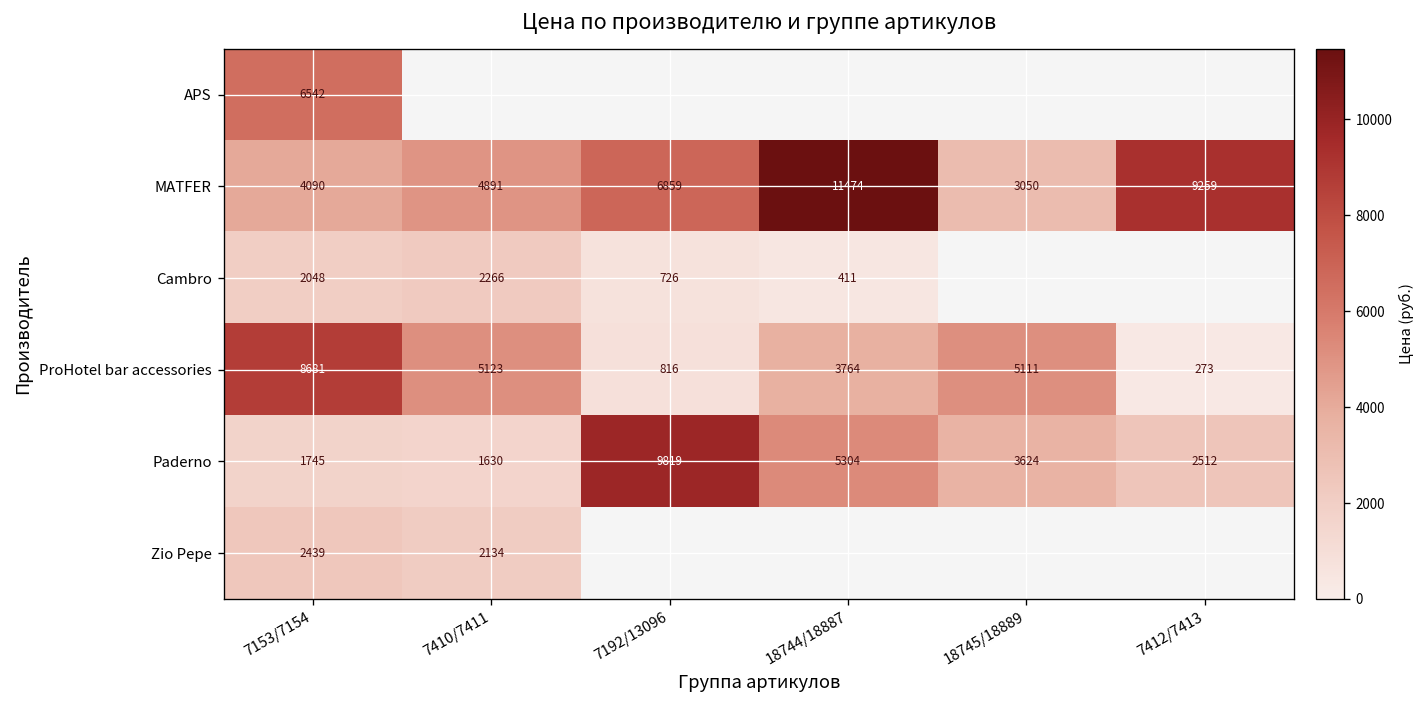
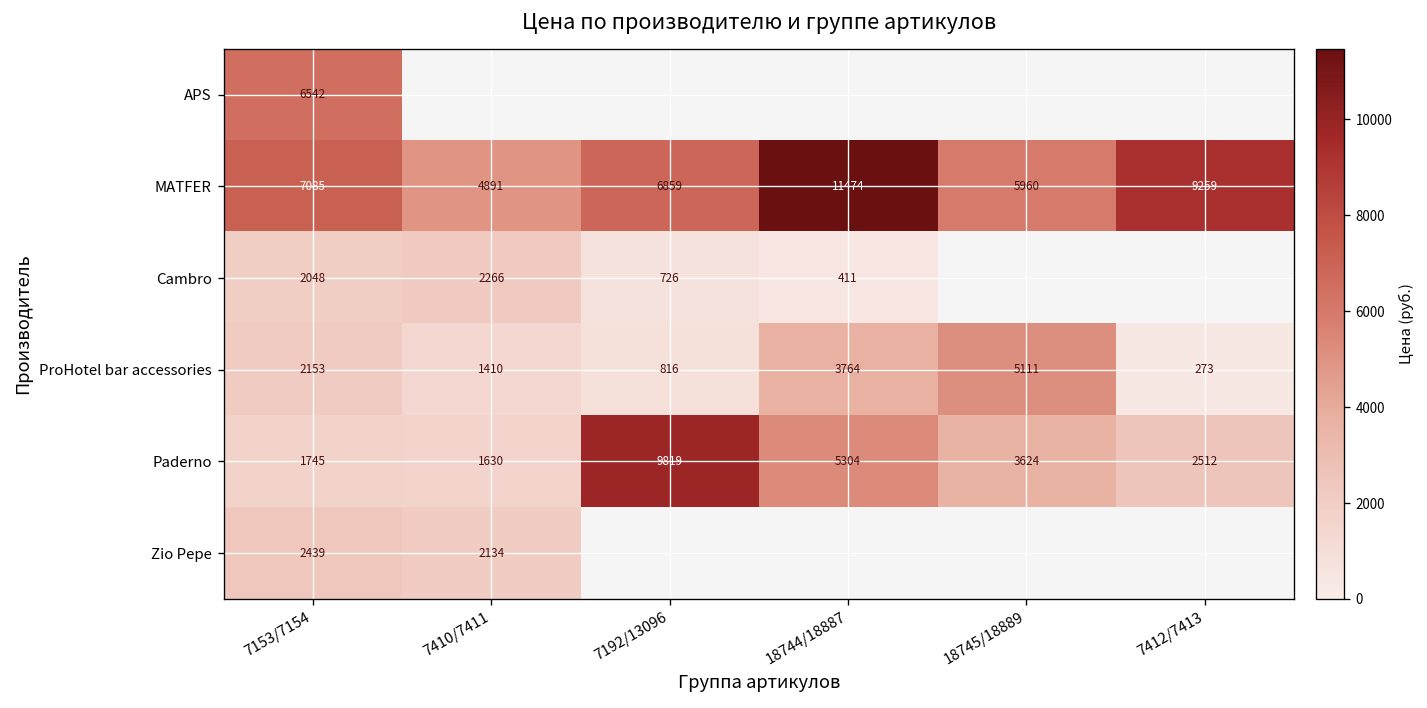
MATFER, 7153/7154: 4090 -> 7085
MATFER, 18745/18889: 3050 -> 5960
ProHotel bar accessories, 7153/7154: 8681 -> 2153
ProHotel bar accessories, 7410/7411: 5123 -> 1410
